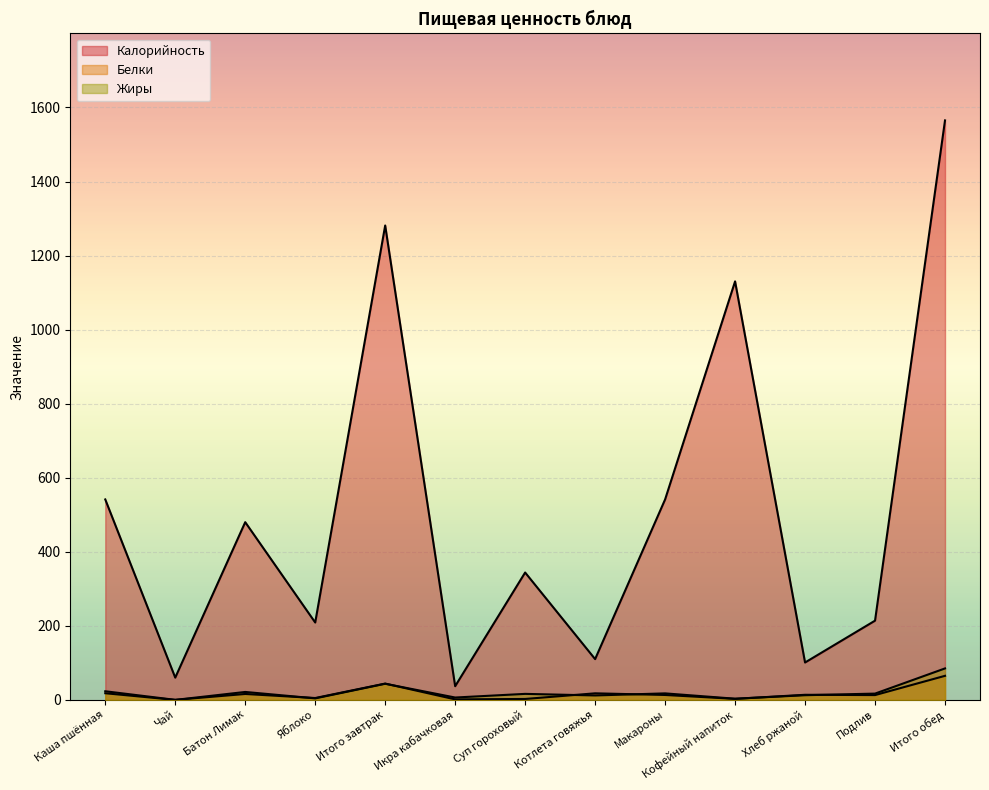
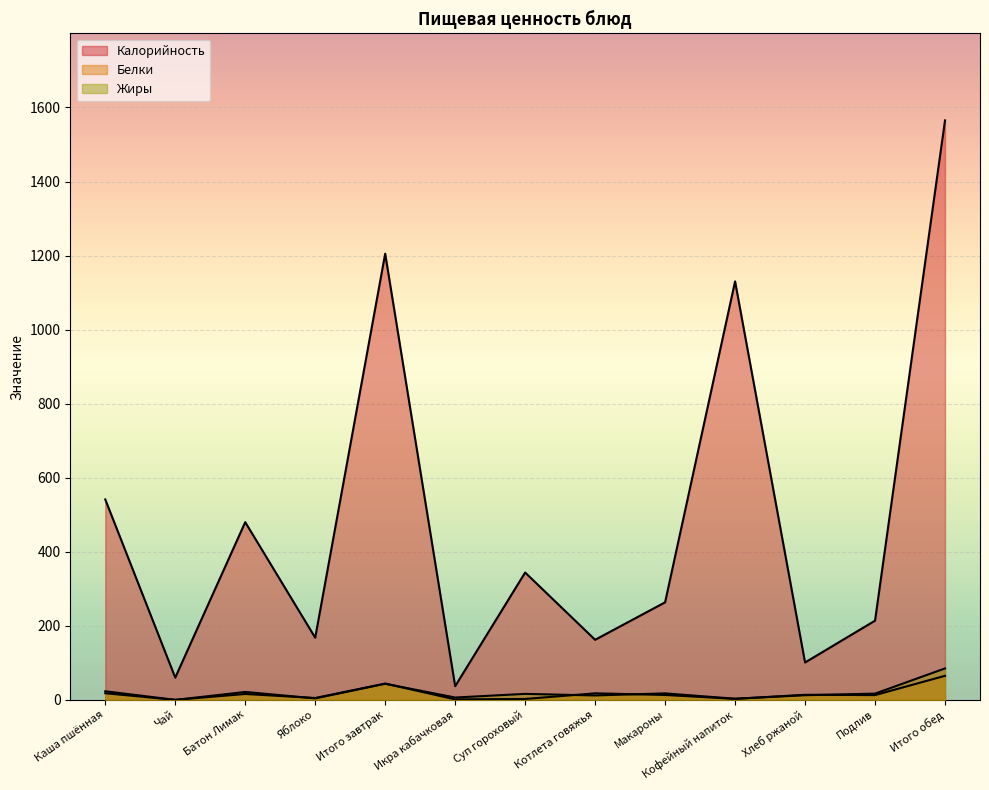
Калорийность, Яблоко: 210 -> 170
Калорийность, Итого завтрак: 1280 -> 1210
Калорийность, Котлета говяжья: 110 -> 160
Калорийность, Макароны: 540 -> 260
